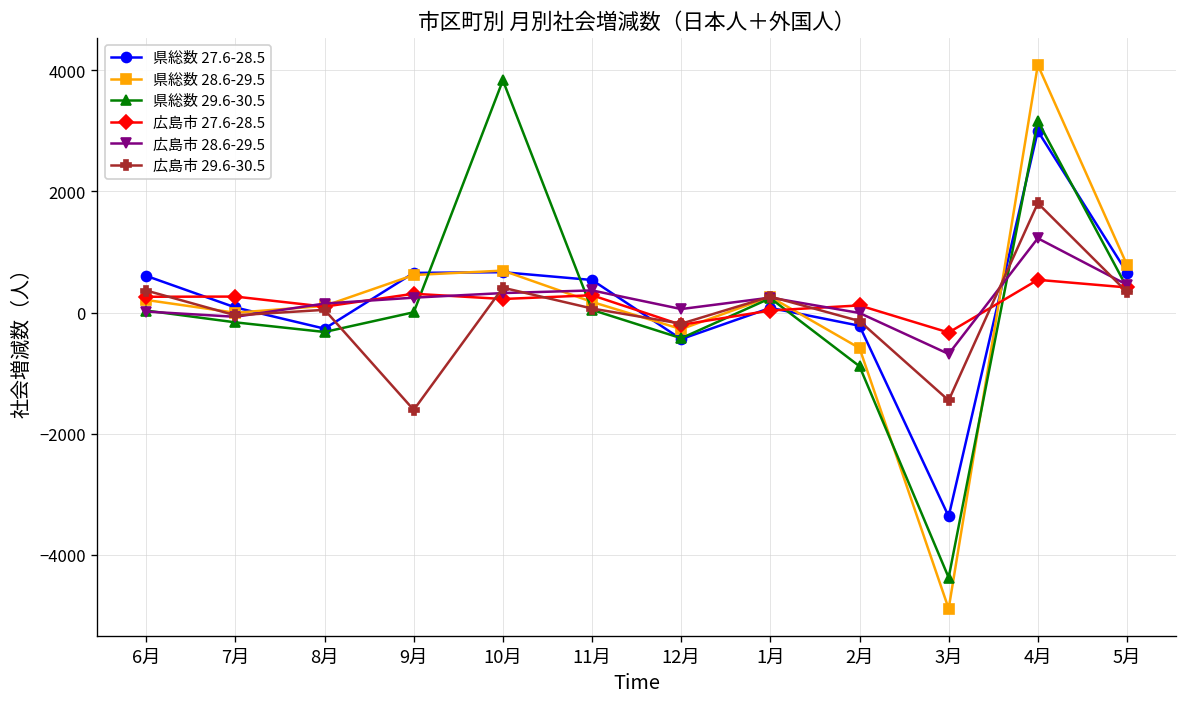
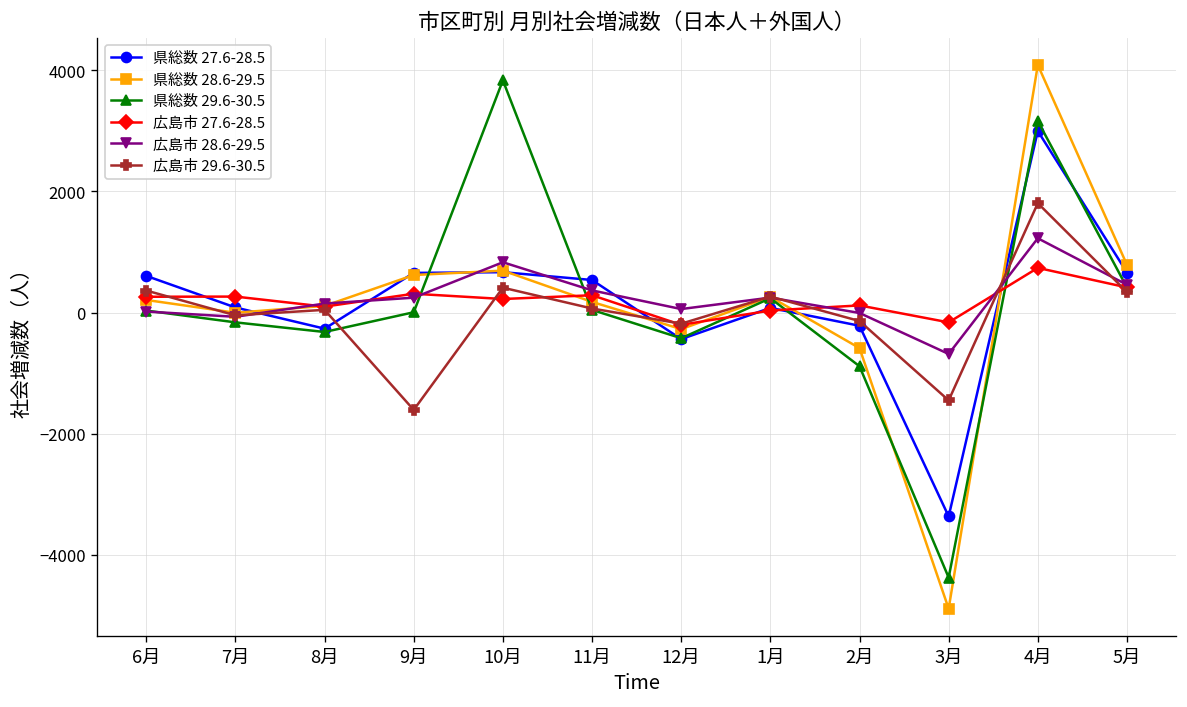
広島市 28.6-29.5, 10月: 300 -> 800
広島市 27.6-28.5, 3月: -300 -> -200
広島市 27.6-28.5, 4月: 500 -> 700
